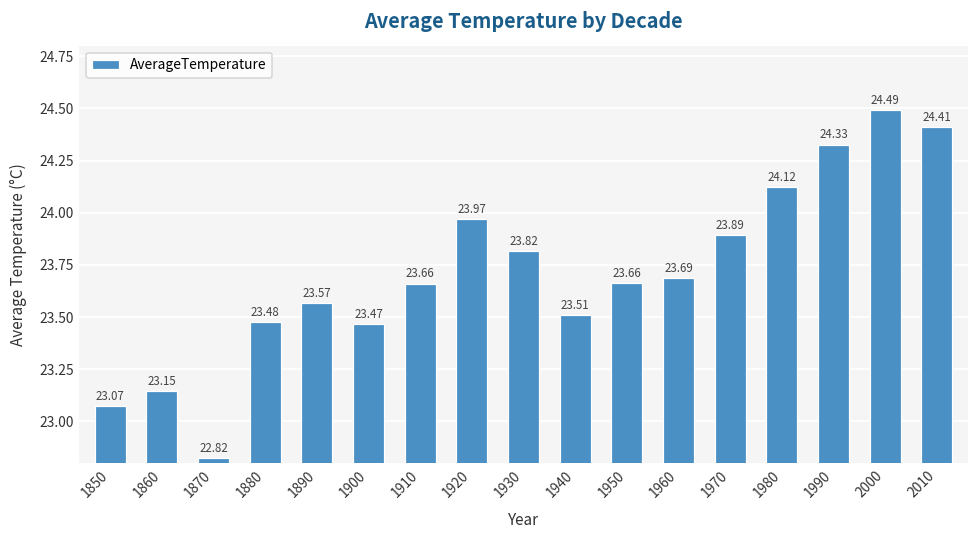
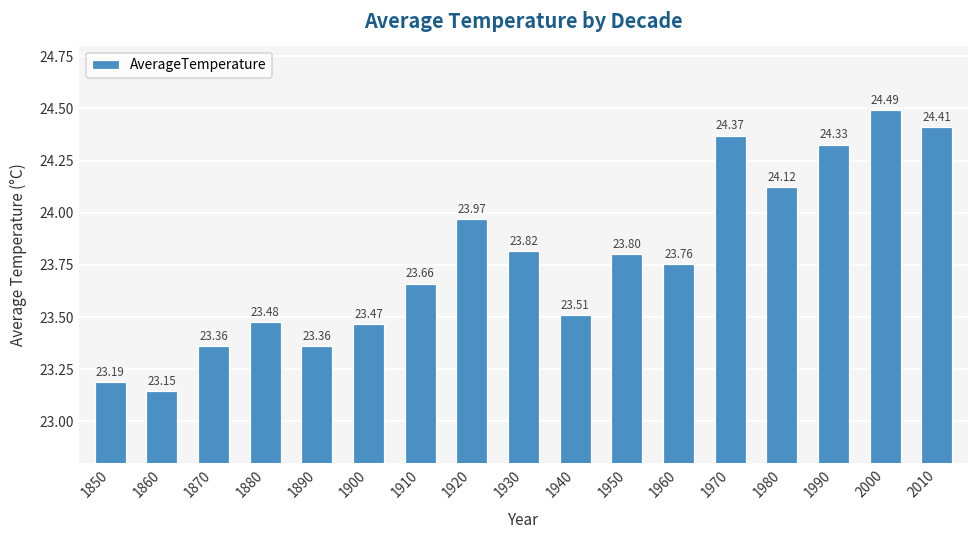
1850: 23.07 -> 23.19
1870: 22.82 -> 23.36
1890: 23.57 -> 23.36
1950: 23.66 -> 23.80
1960: 23.69 -> 23.76
1970: 23.89 -> 24.37
